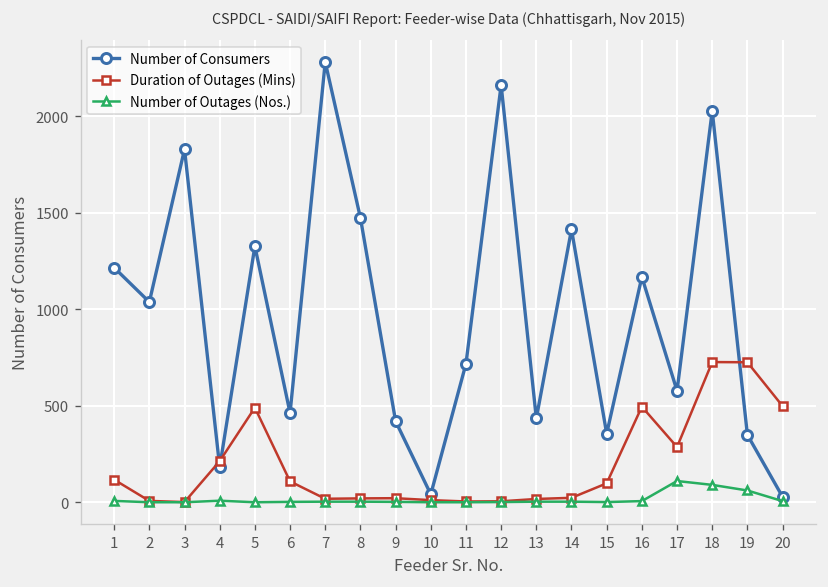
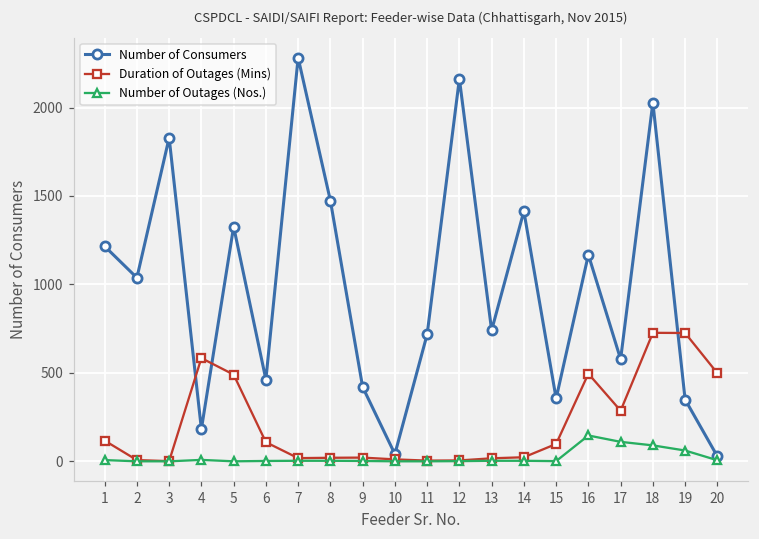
Duration of Outages (Mins), 4: 210 -> 580
Number of Consumers, 13: 440 -> 740
Number of Outages (Nos.), 16: 10 -> 150
